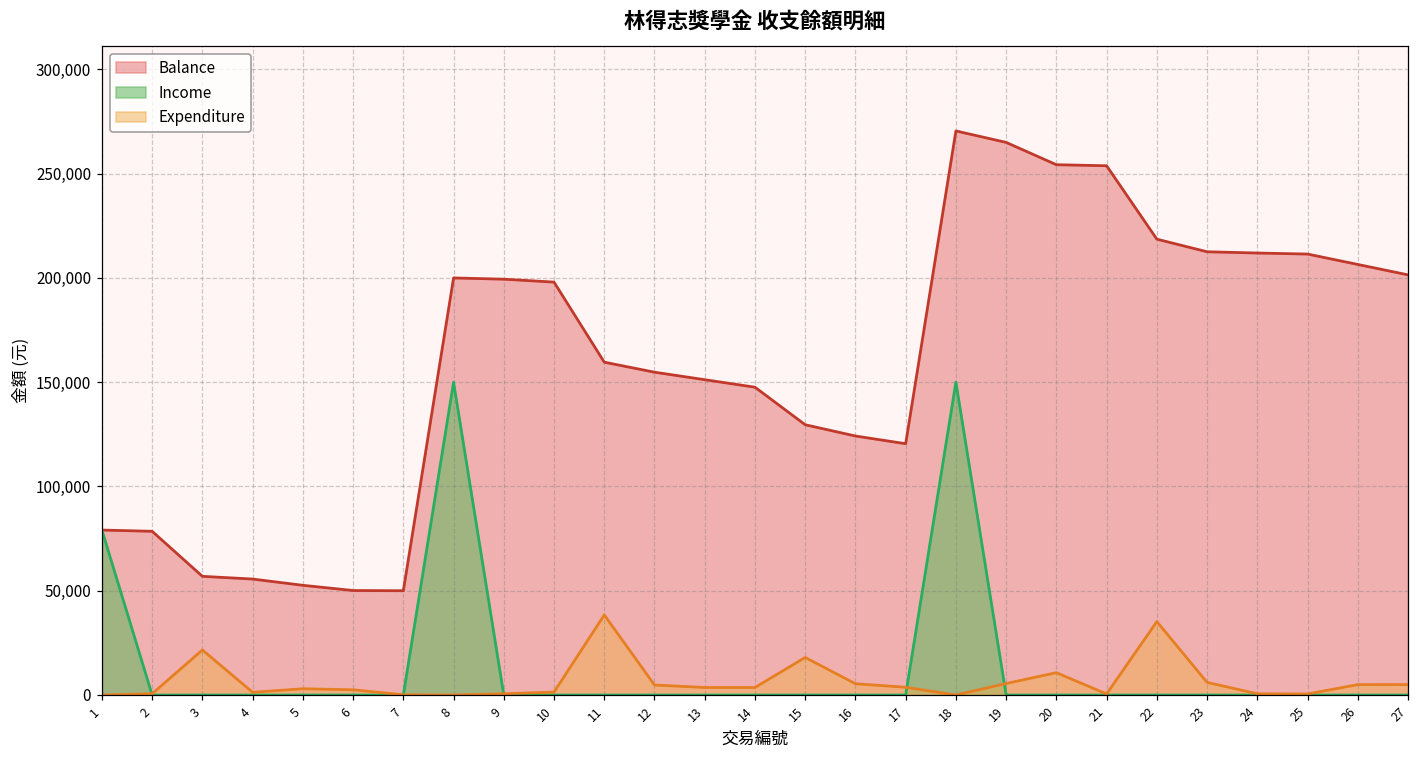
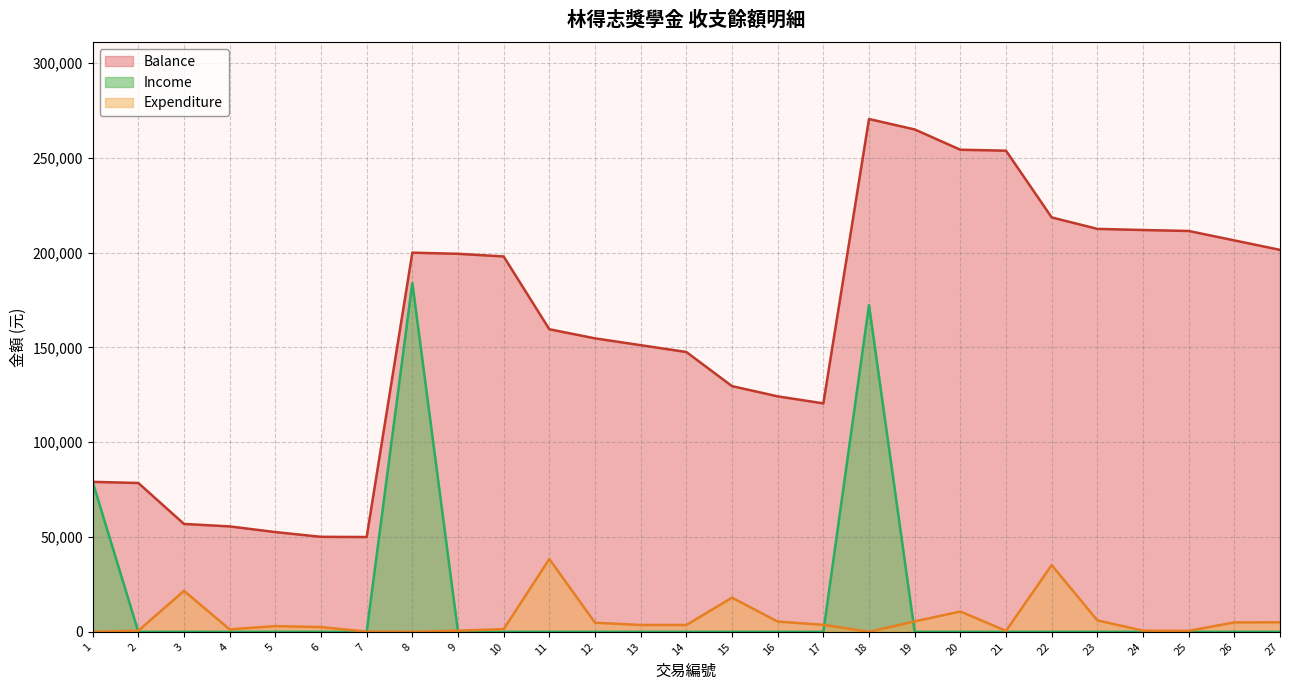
Income, 8: 150,000 -> 184,000
Income, 18: 150,000 -> 172,000
